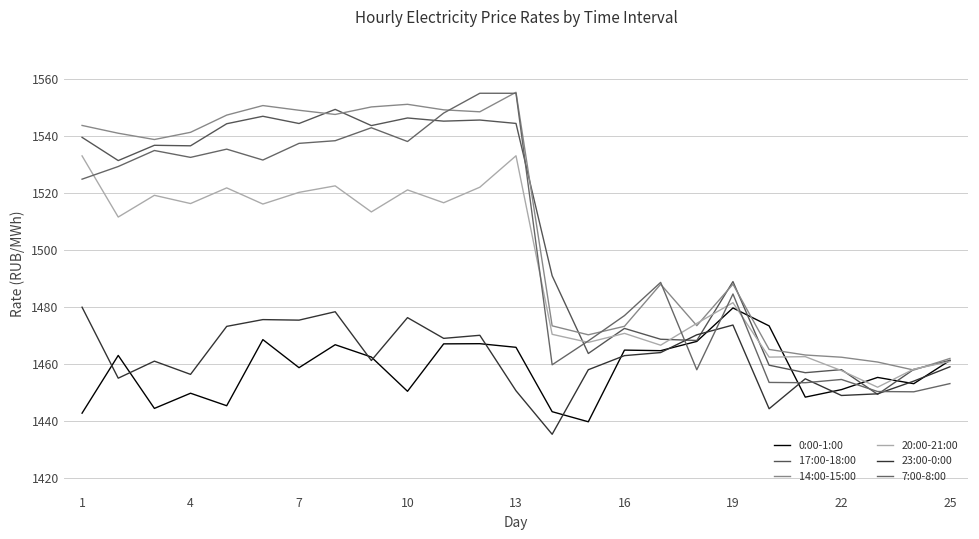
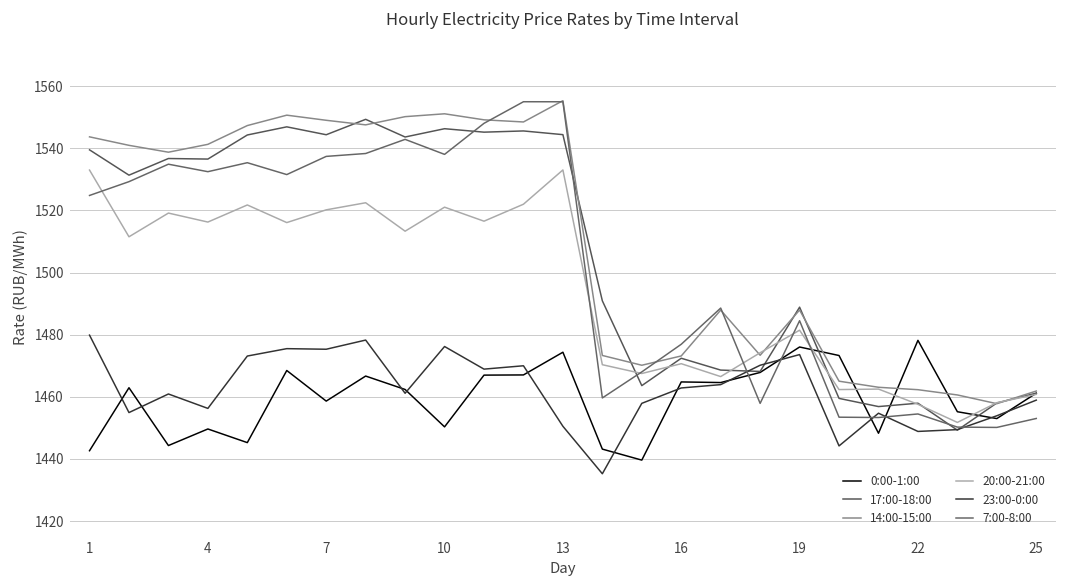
0:00-1:00, 13: 1466 -> 1474
0:00-1:00, 19: 1480 -> 1476
0:00-1:00, 22: 1451 -> 1478
